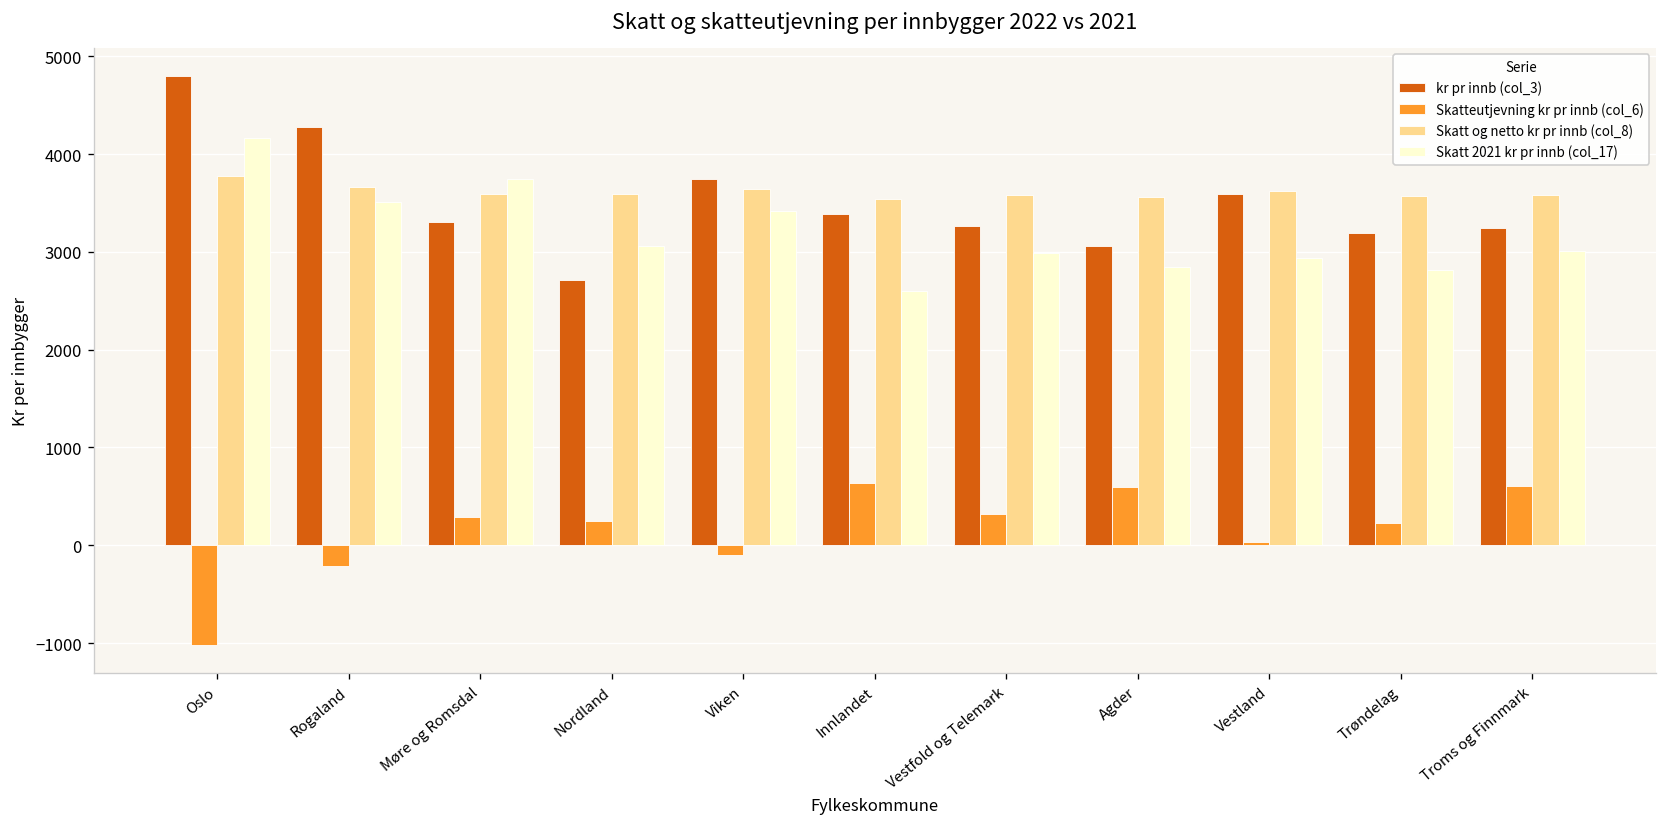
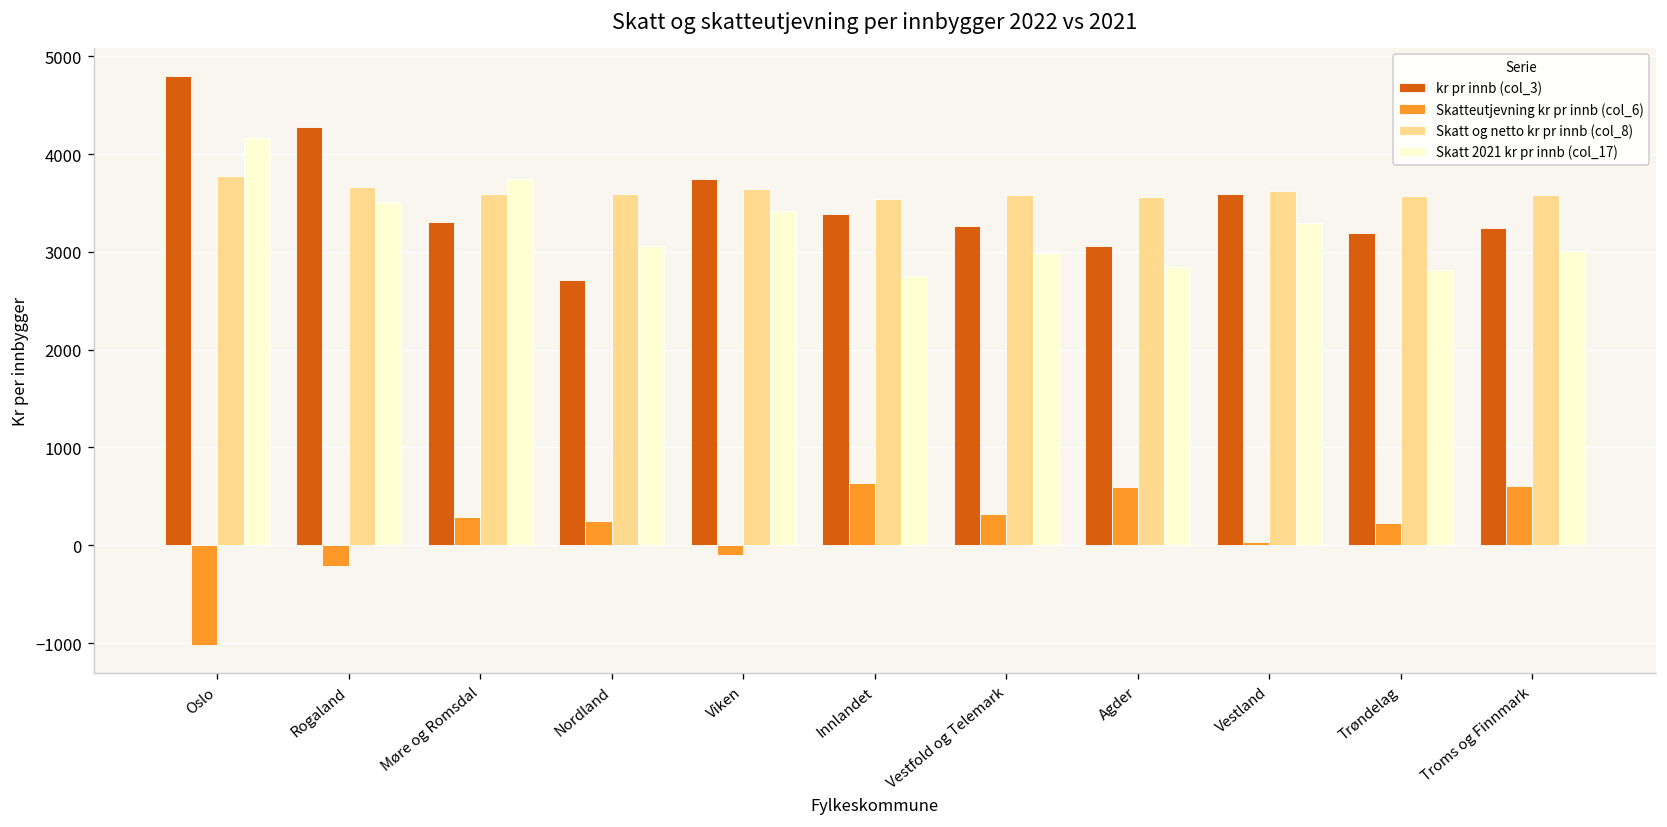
Skatt 2021 kr pr innb (col_17), Innlandet: 2600 -> 2800
Skatt 2021 kr pr innb (col_17), Vestland: 2900 -> 3300
